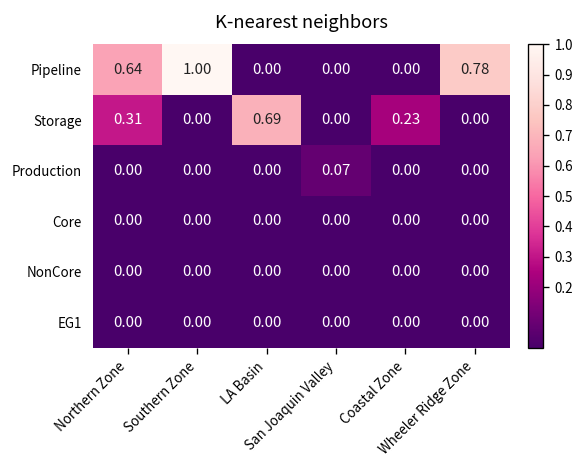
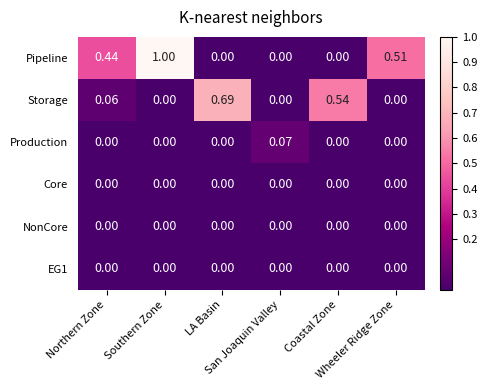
Pipeline, Northern Zone: 0.64 -> 0.44
Pipeline, Wheeler Ridge Zone: 0.78 -> 0.51
Storage, Northern Zone: 0.31 -> 0.06
Storage, Coastal Zone: 0.23 -> 0.54
